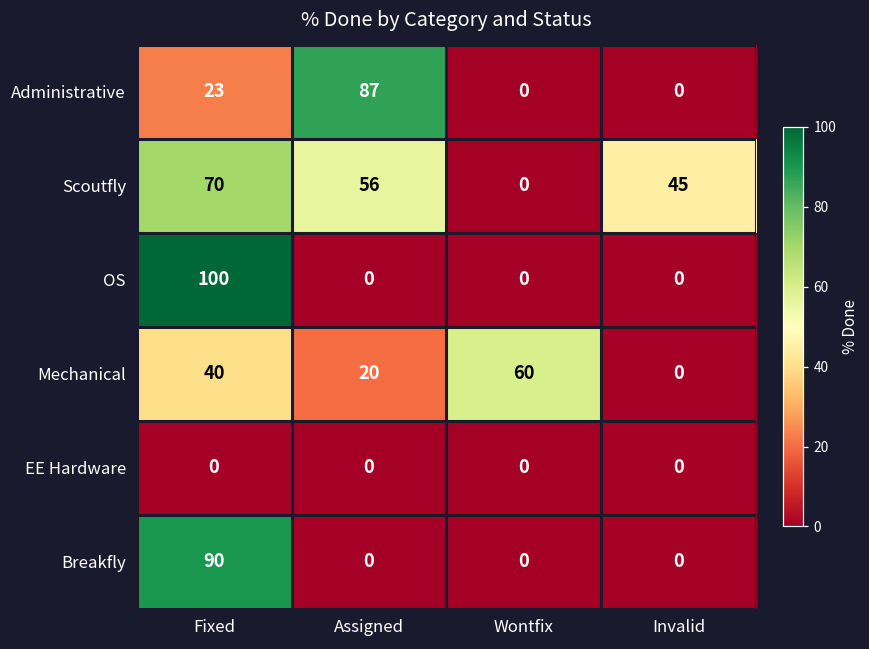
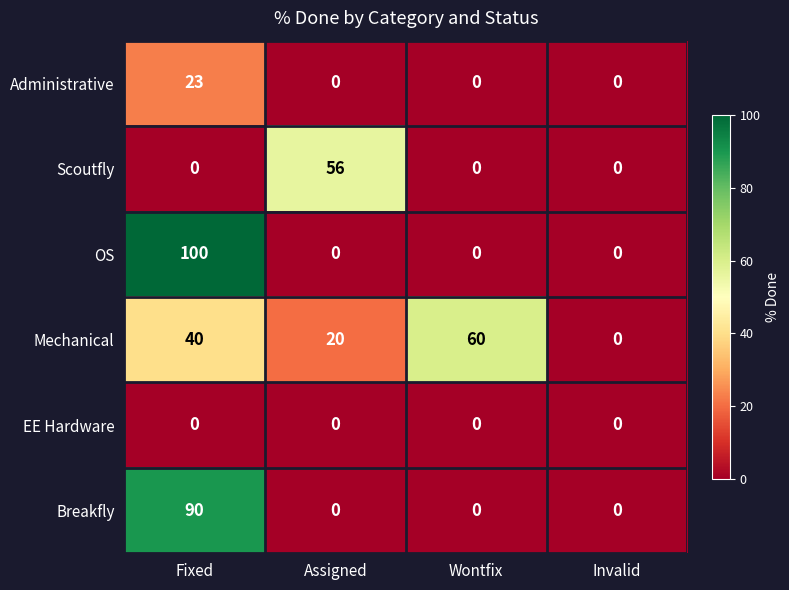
Administrative, Assigned: 87 -> 0
Scoutfly, Fixed: 70 -> 0
Scoutfly, Invalid: 45 -> 0
